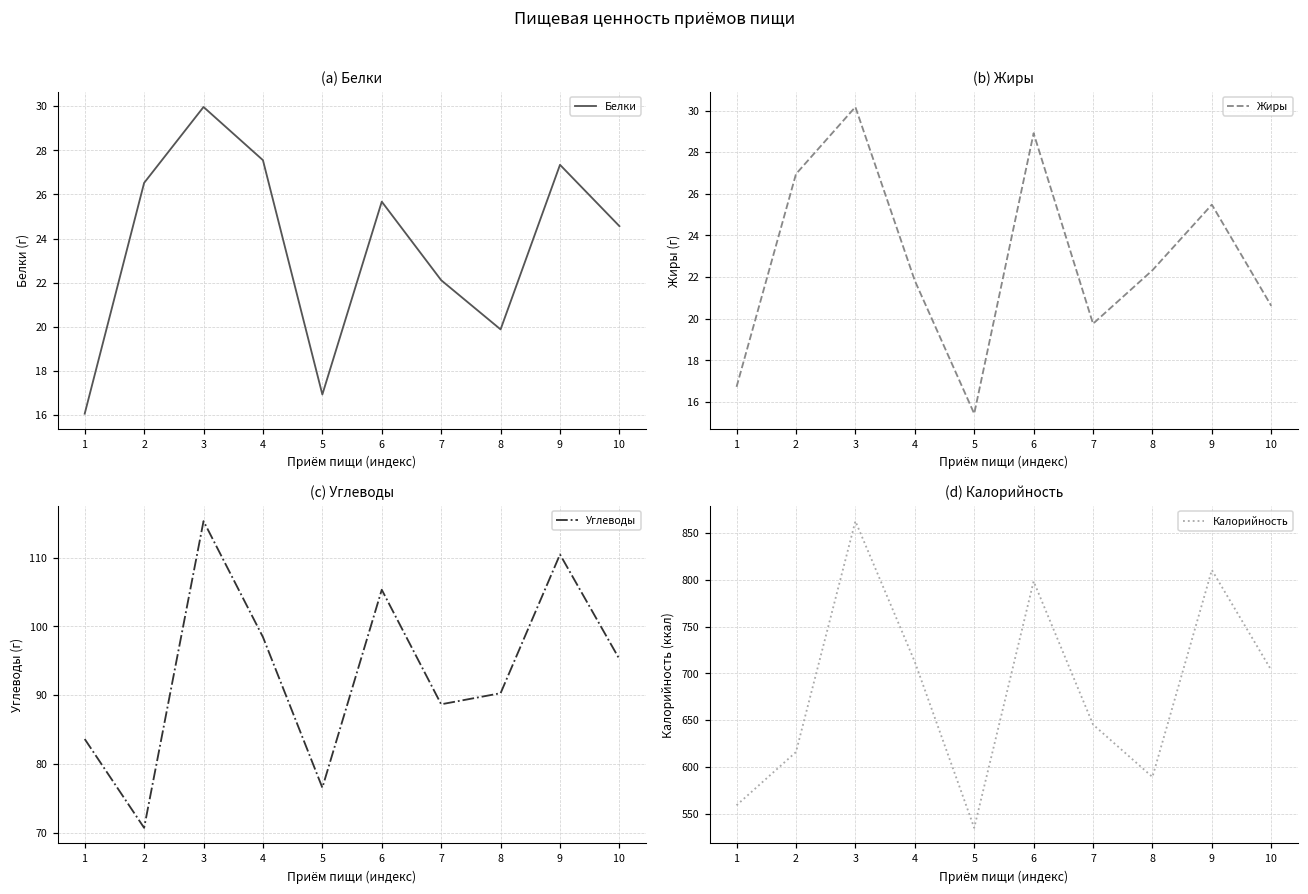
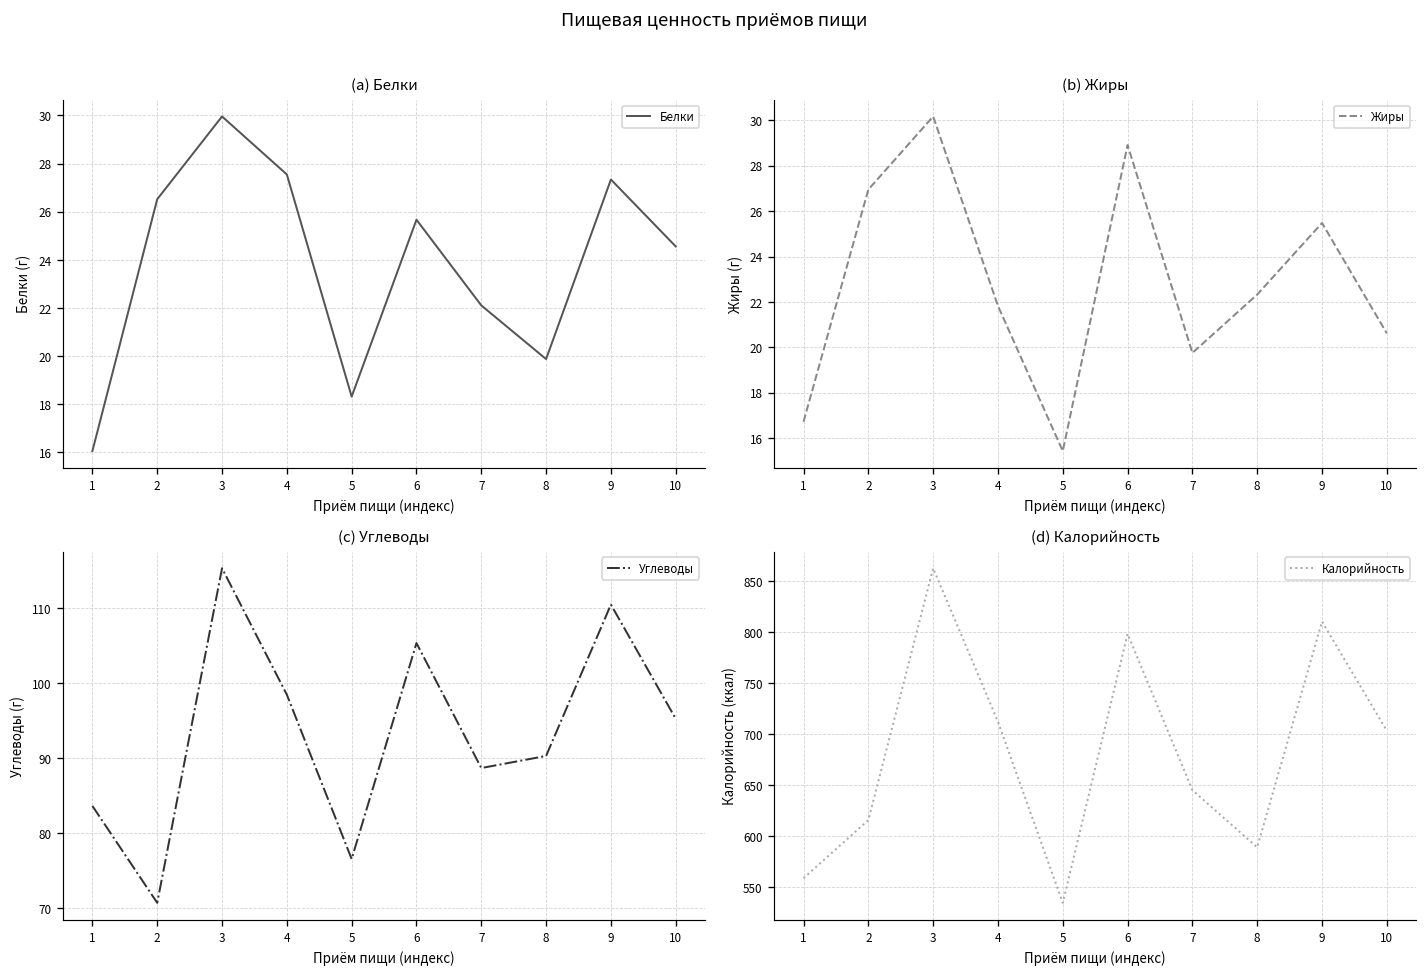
(a) Белки, 5: 16.9 -> 18.3
